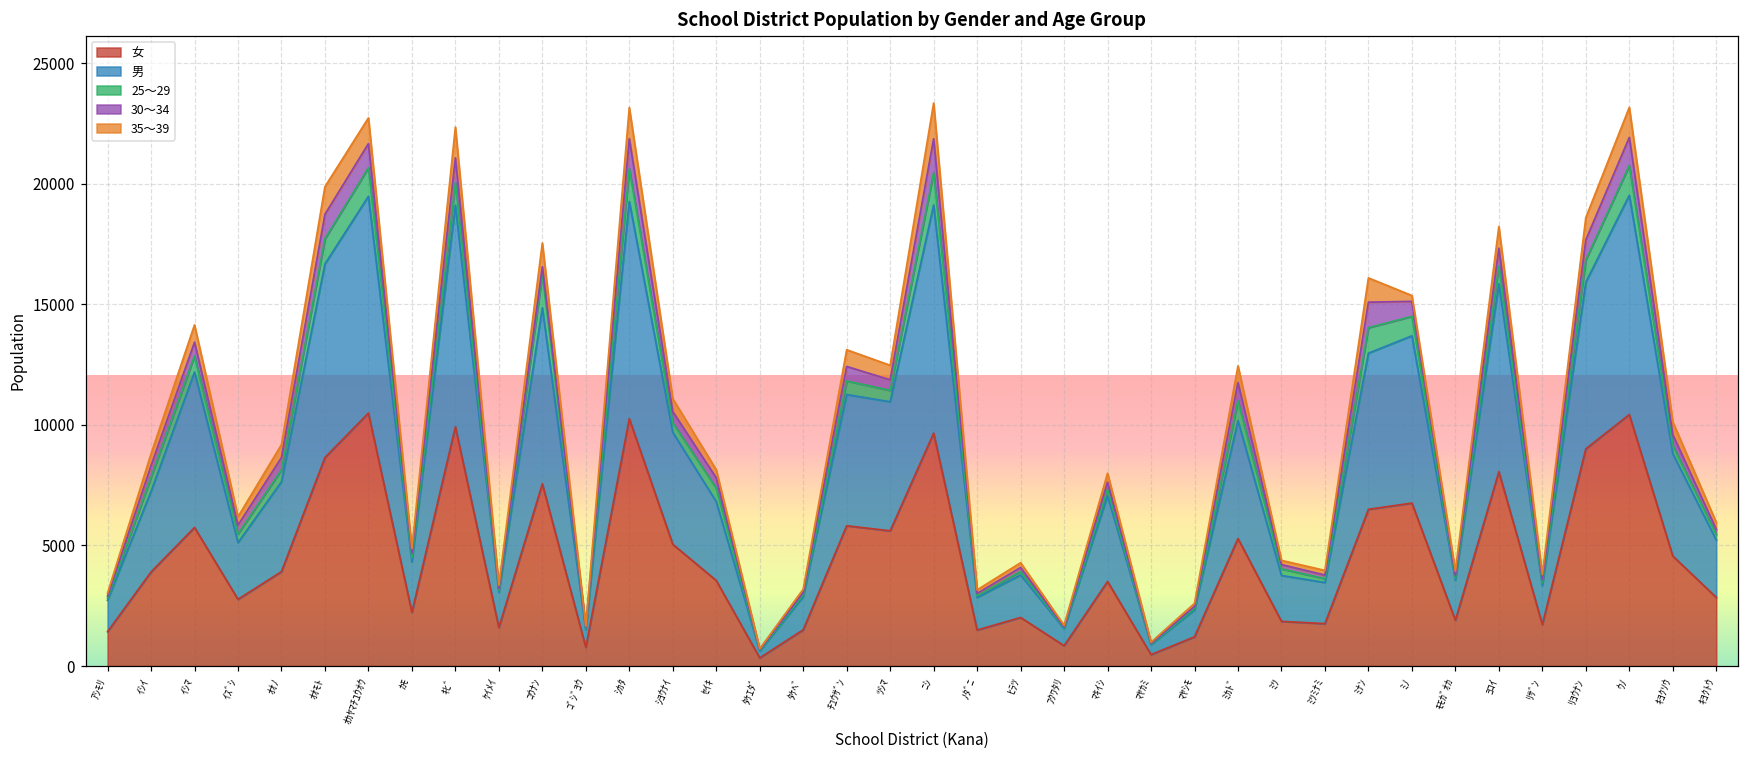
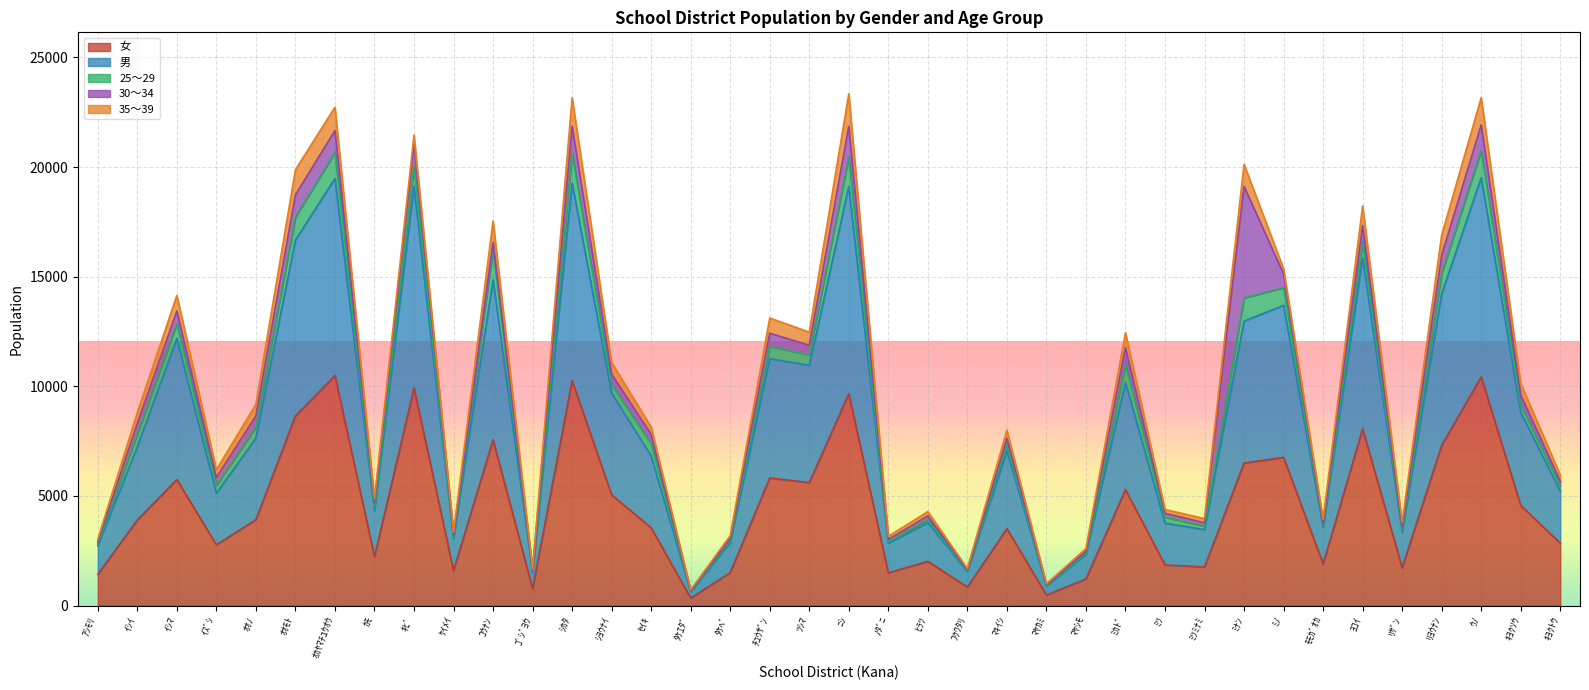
35～39, ｷﾋﾞ: 1300 -> 400
30～34, ﾐﾅﾝ: 1100 -> 5100
女, ﾘﾖｳﾅﾝ: 9000 -> 7300
